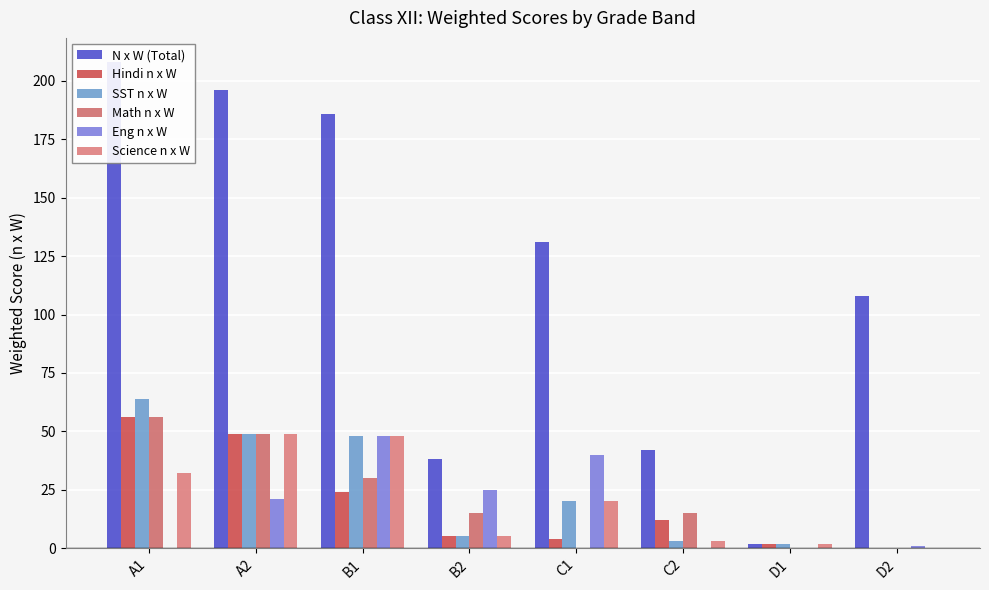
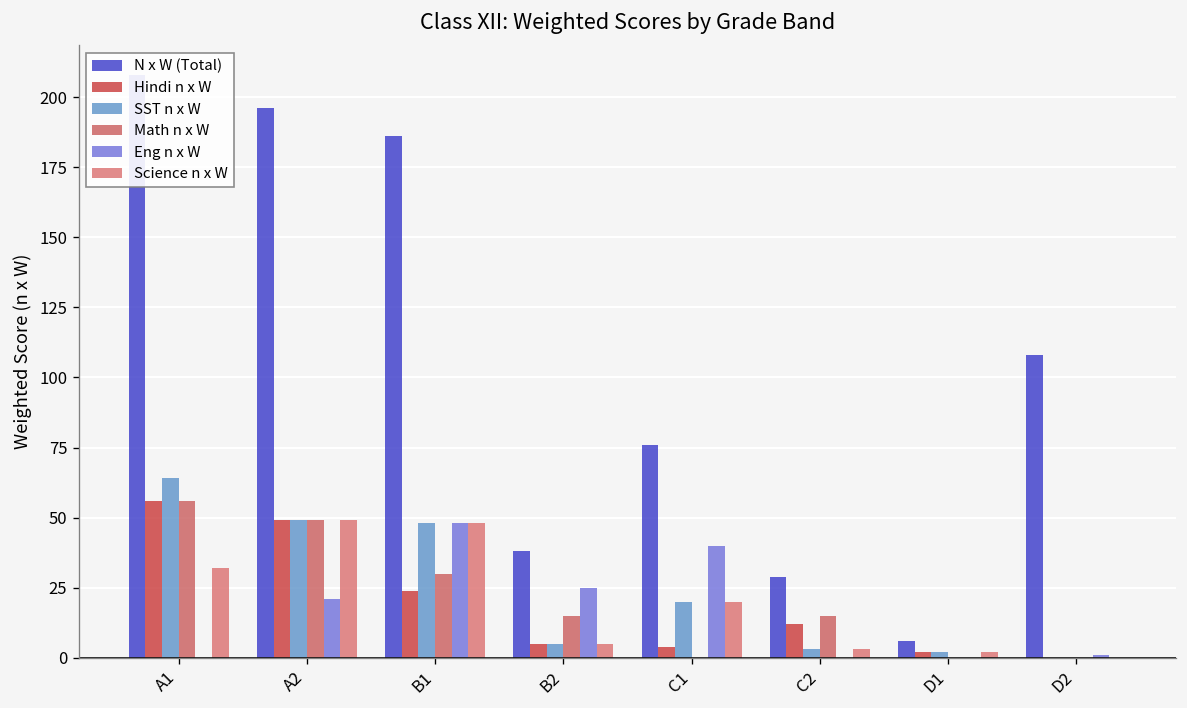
N x W (Total), C1: 131 -> 76
N x W (Total), C2: 42 -> 29
N x W (Total), D1: 2 -> 6
